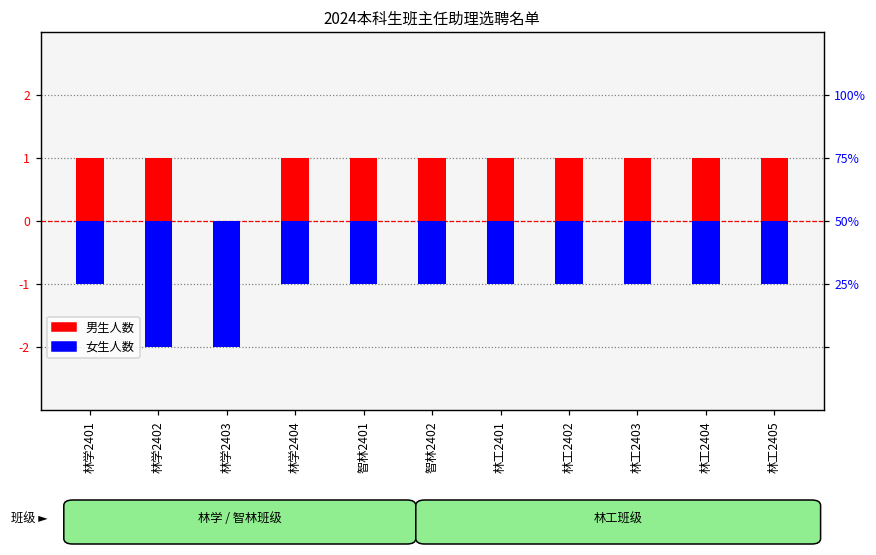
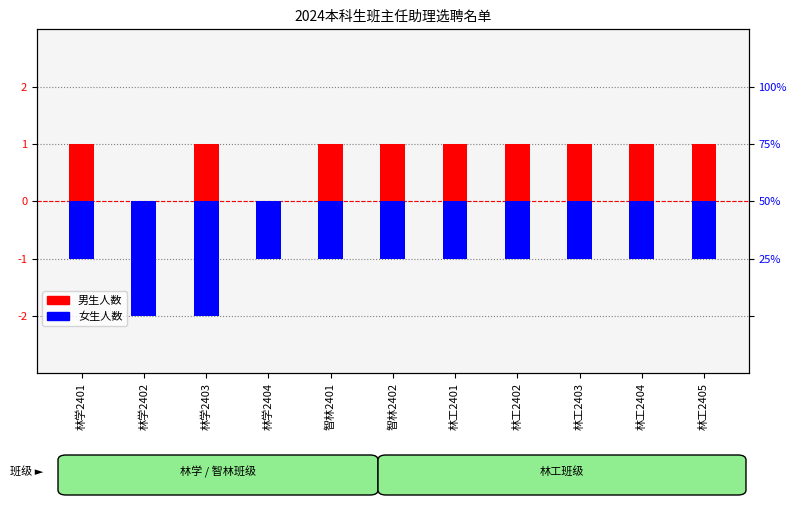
男生人数, 林学2402: 1 -> 0
男生人数, 林学2403: 0 -> 1
男生人数, 林学2404: 1 -> 0
